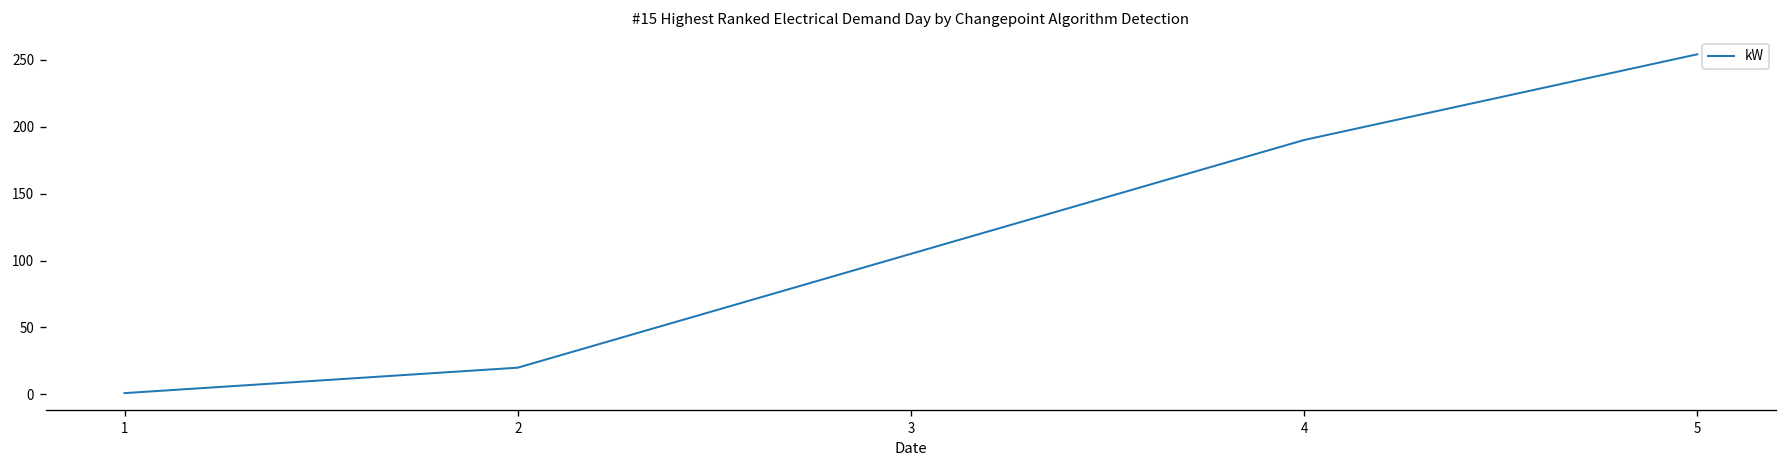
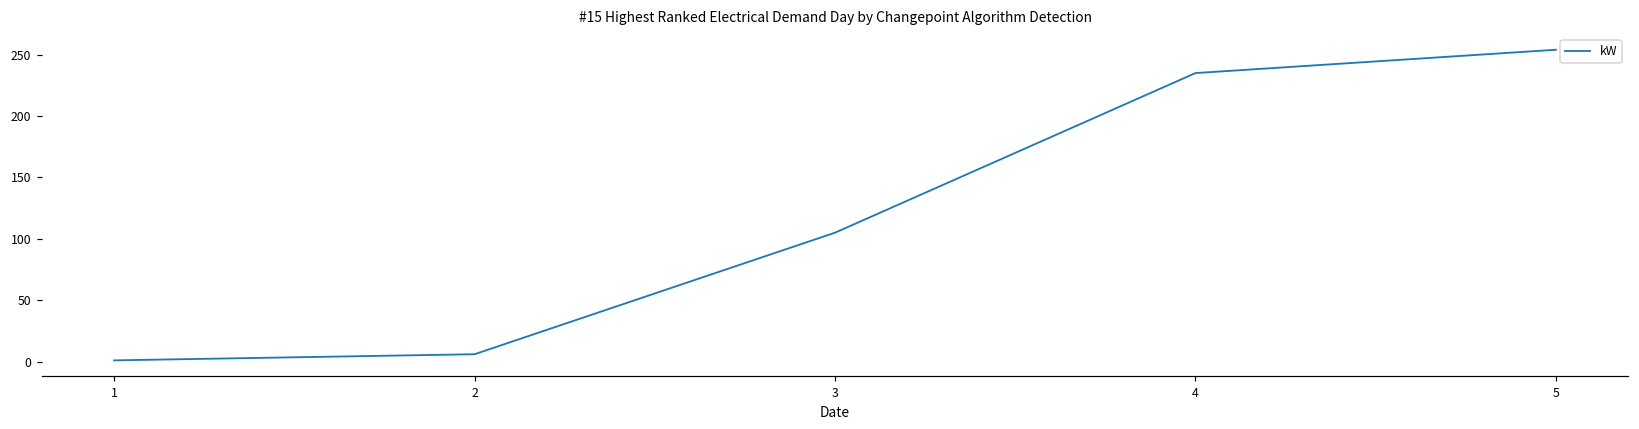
2: 20 -> 6
4: 190 -> 235
